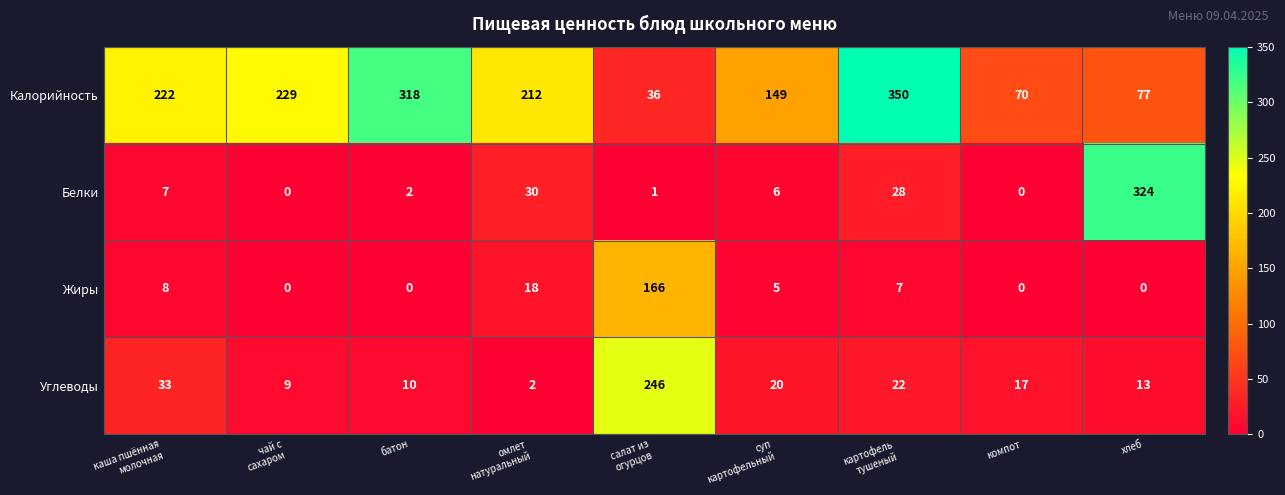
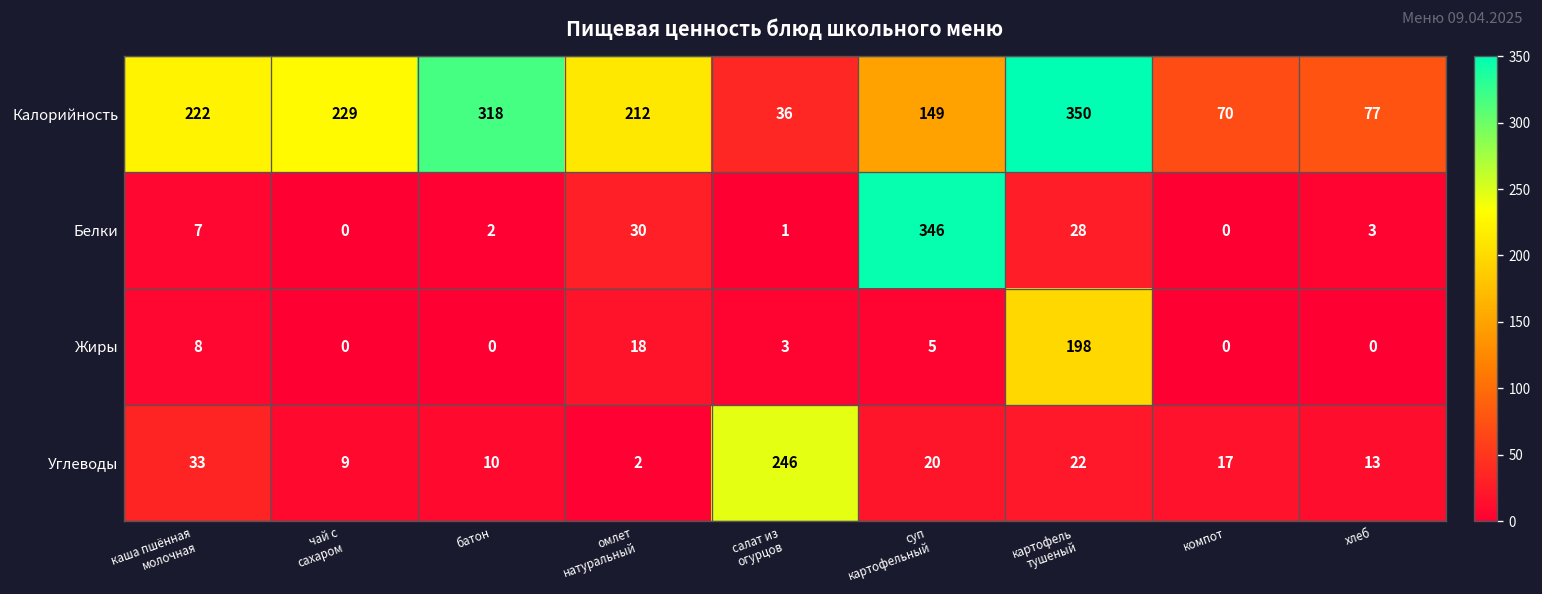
Белки, суп картофельный: 6 -> 346
Белки, хлеб: 324 -> 3
Жиры, салат из огурцов: 166 -> 3
Жиры, картофель тушеный: 7 -> 198
